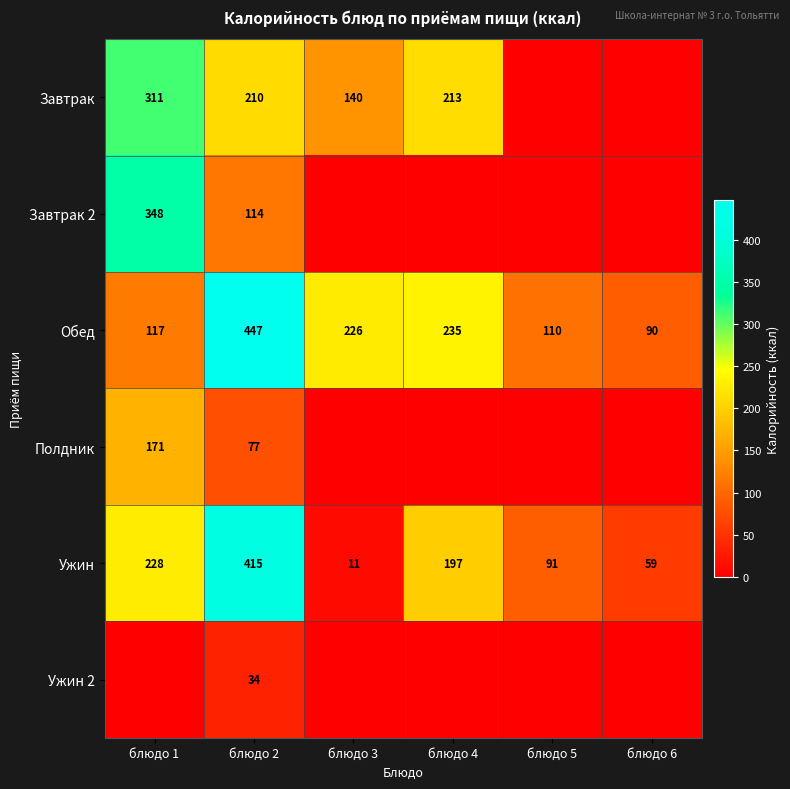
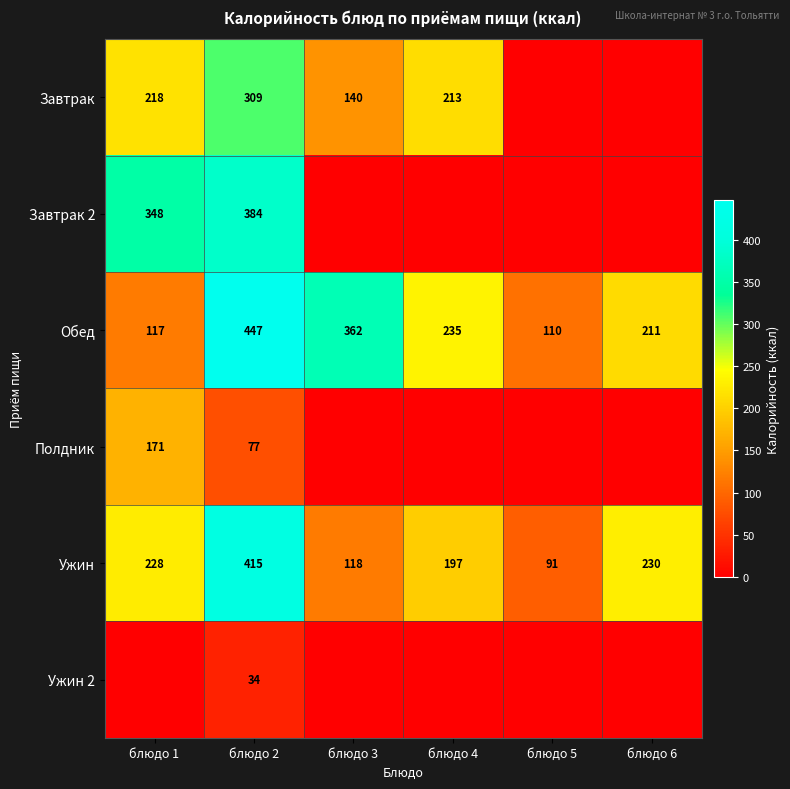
Завтрак, блюдо 1: 311 -> 218
Завтрак, блюдо 2: 210 -> 309
Завтрак 2, блюдо 2: 114 -> 384
Обед, блюдо 3: 226 -> 362
Обед, блюдо 6: 90 -> 211
Ужин, блюдо 3: 11 -> 118
Ужин, блюдо 6: 59 -> 230
